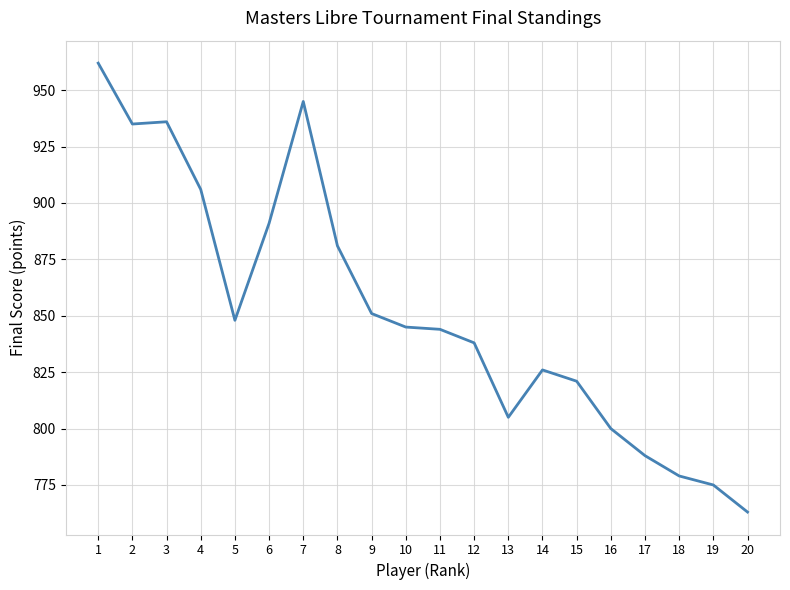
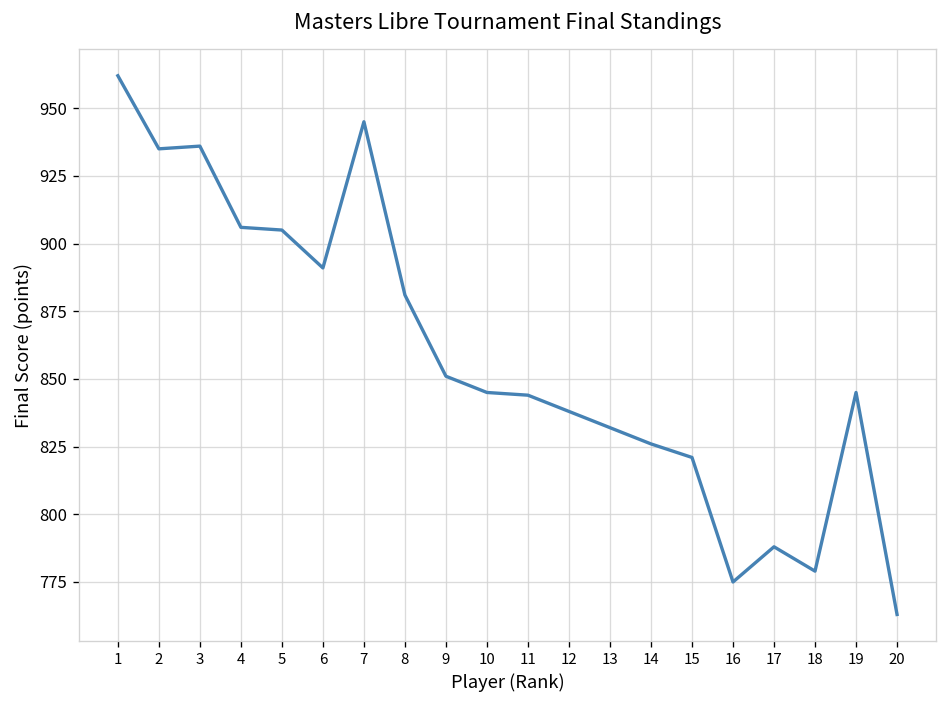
5: 848 -> 905
13: 805 -> 832
16: 800 -> 775
19: 775 -> 845
